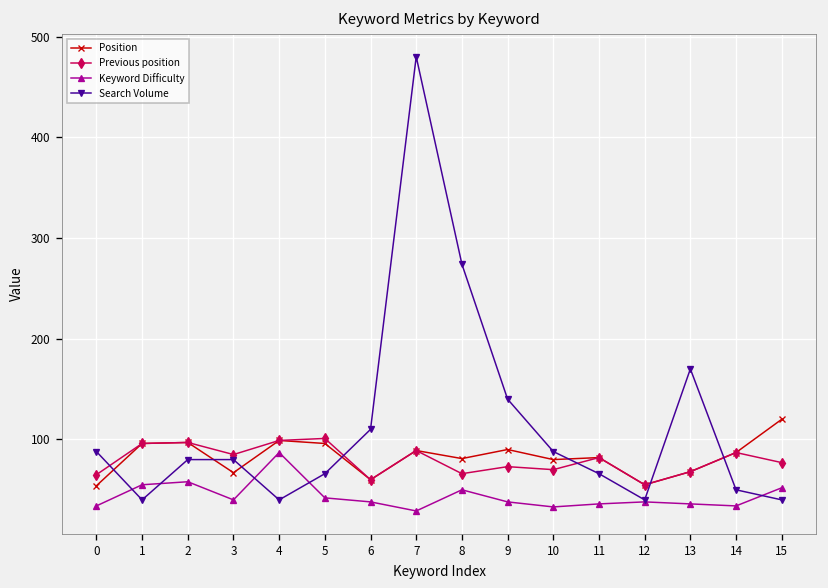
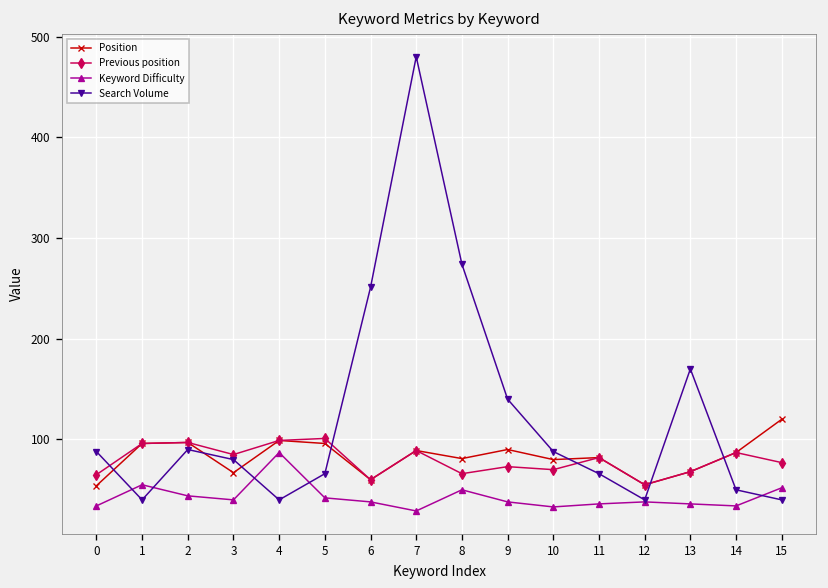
Keyword Difficulty, 2: 60 -> 40
Search Volume, 2: 80 -> 90
Search Volume, 6: 110 -> 250
